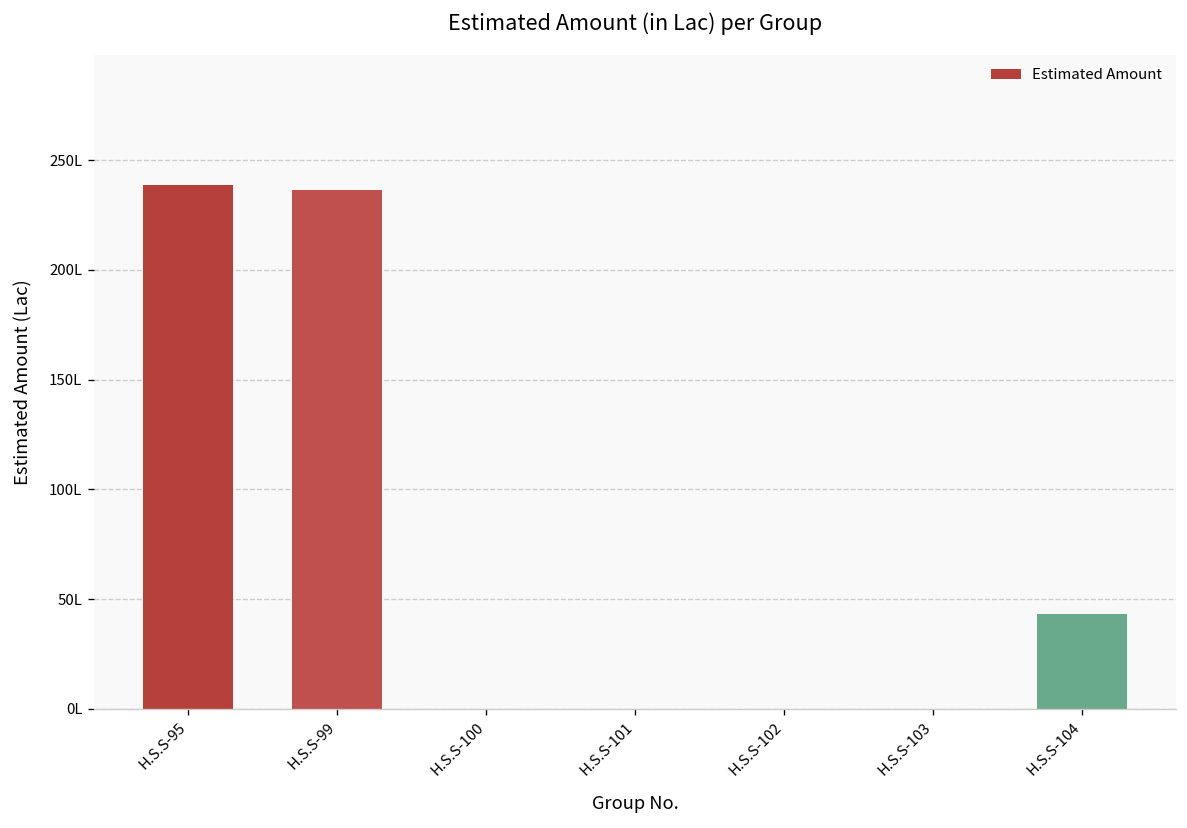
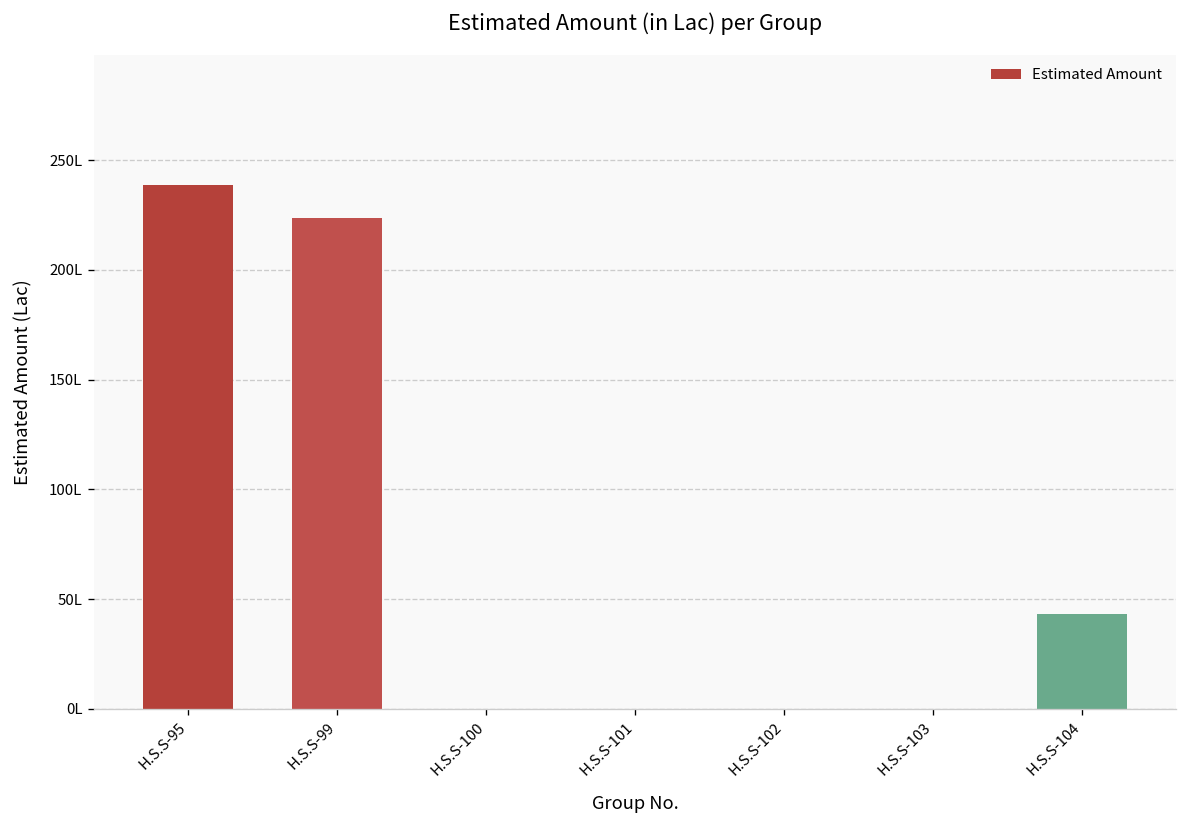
H.S.S-99: 237L -> 224L
